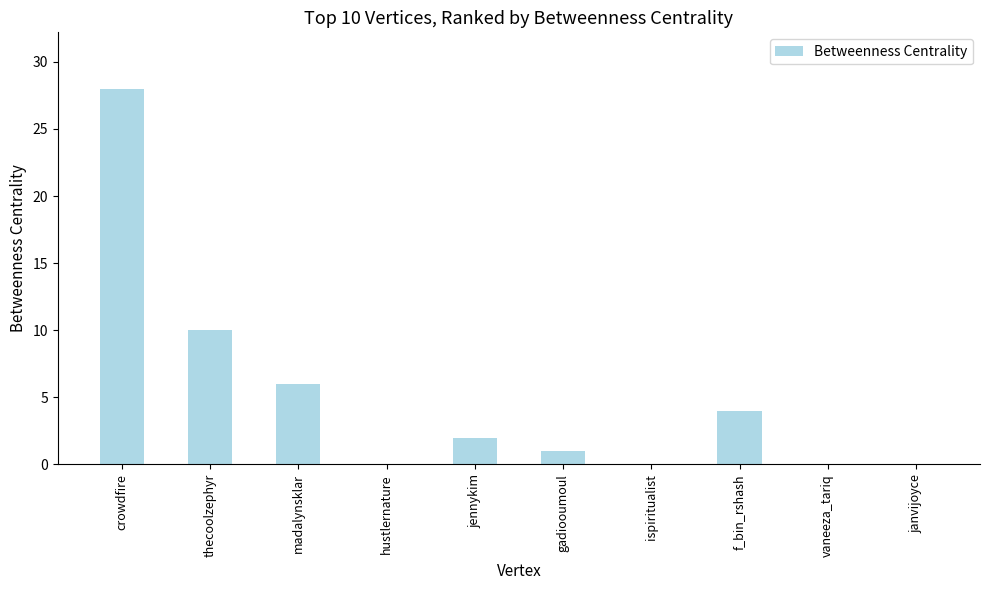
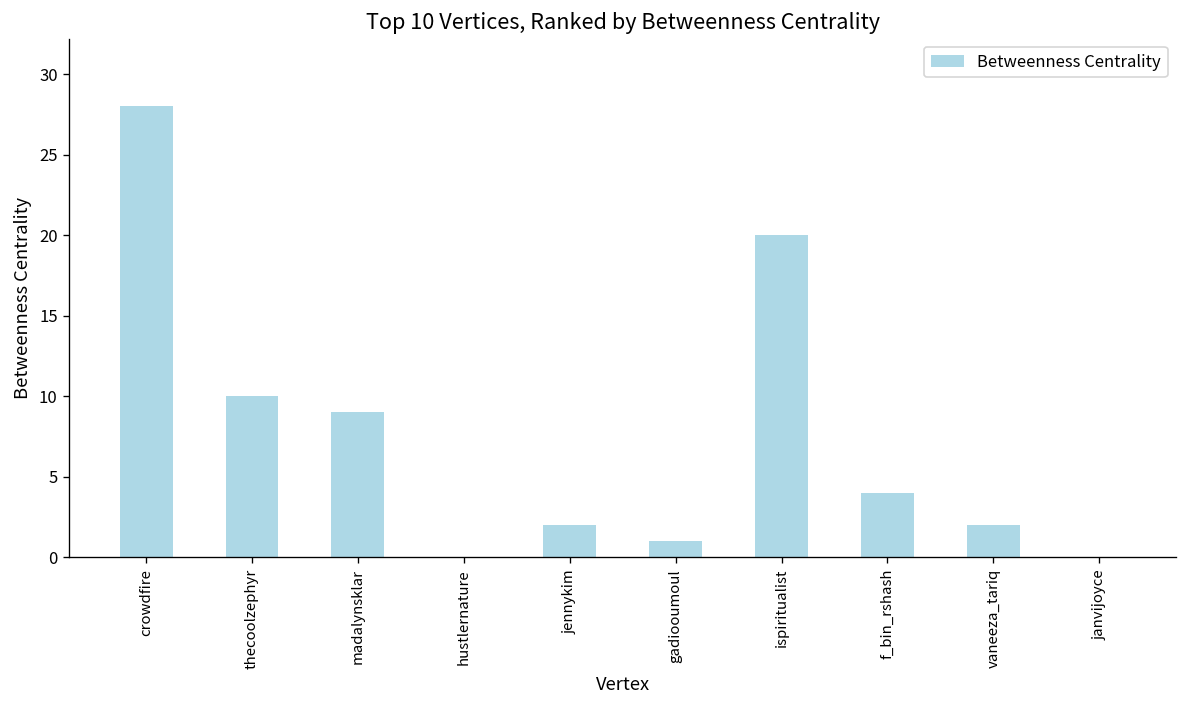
madalynsklar: 6 -> 9
ispiritualist: 0 -> 20
vaneeza_tariq: 0 -> 2
